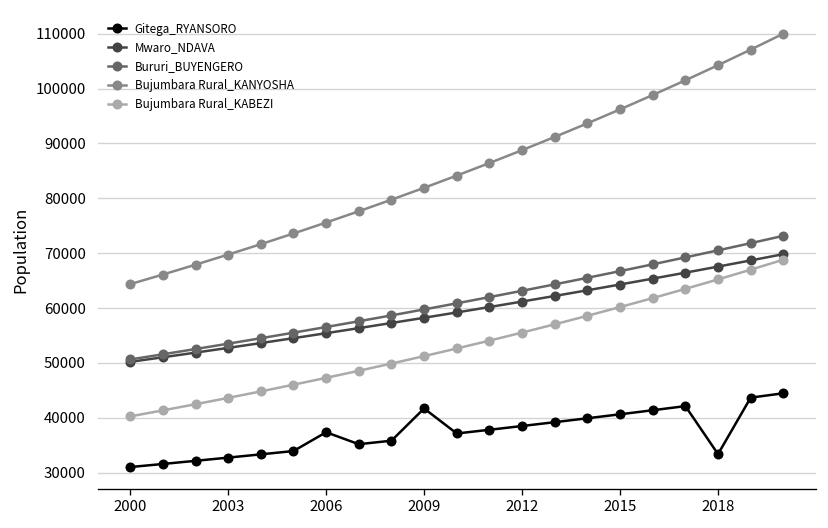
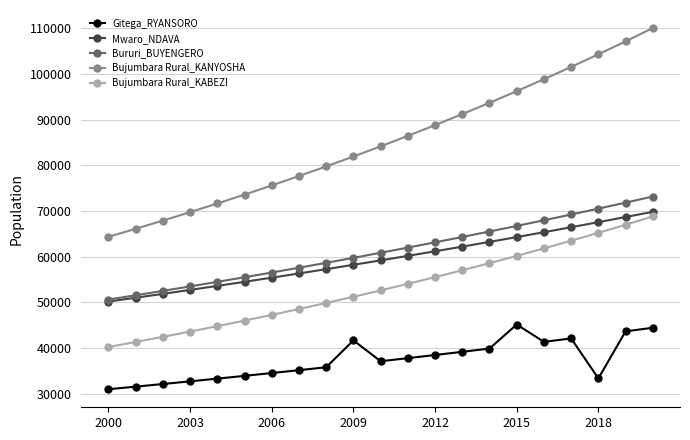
Gitega_RYANSORO, 2006: 37000 -> 35000
Gitega_RYANSORO, 2015: 41000 -> 45000
